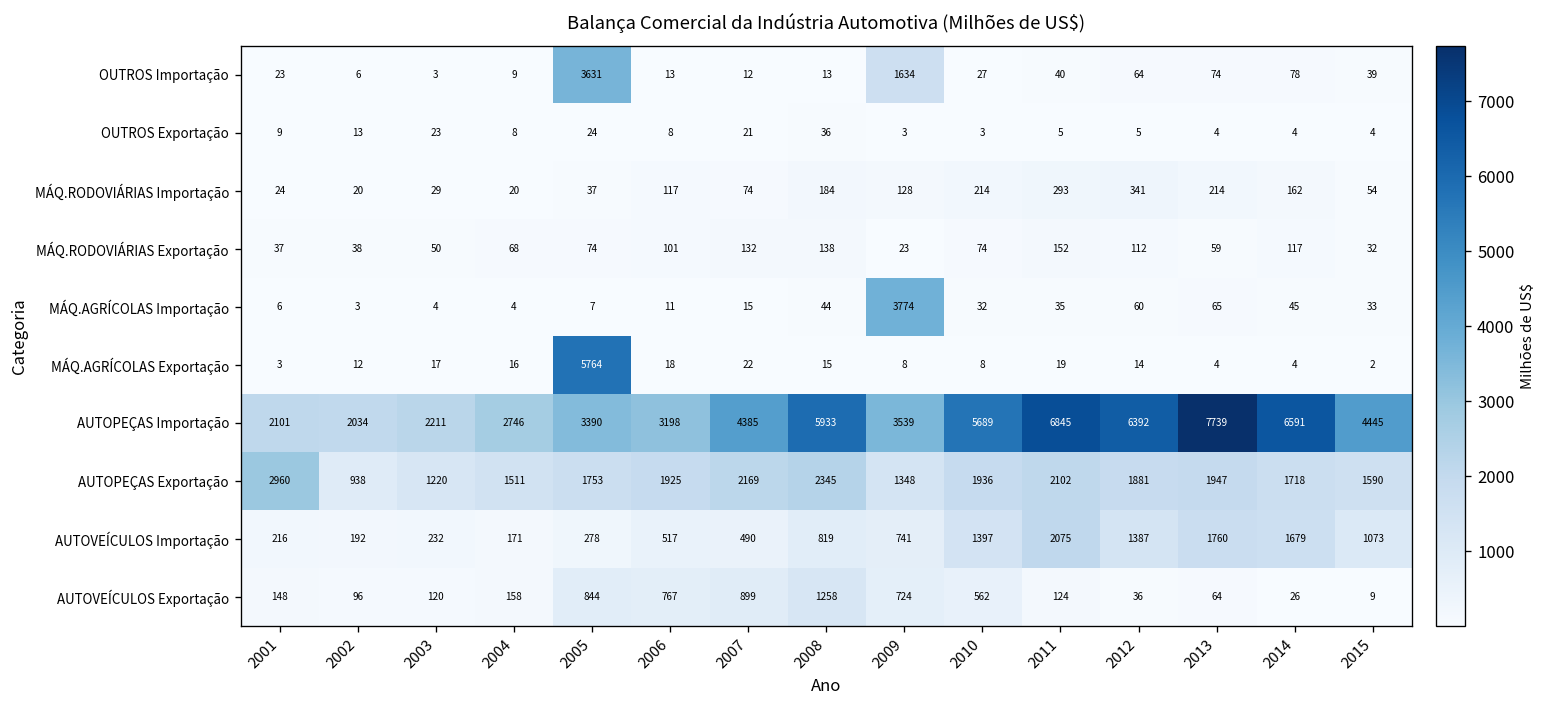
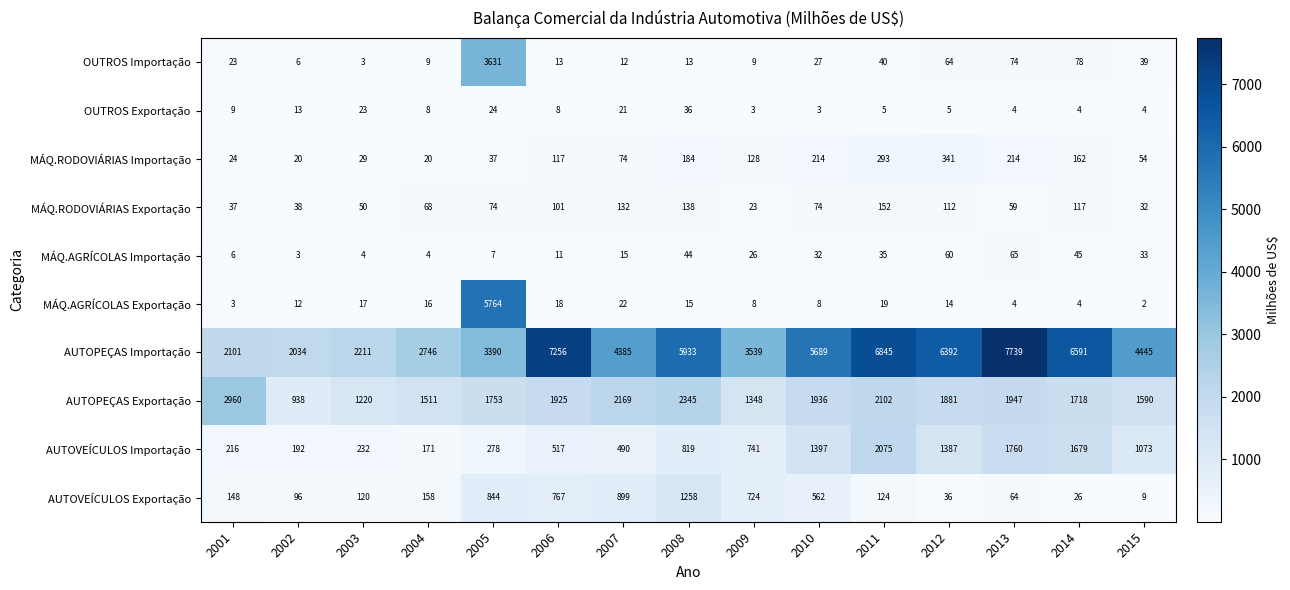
OUTROS Importação, 2009: 1634 -> 9
MÁQ.AGRÍCOLAS Importação, 2009: 3774 -> 26
AUTOPEÇAS Importação, 2006: 3198 -> 7256
